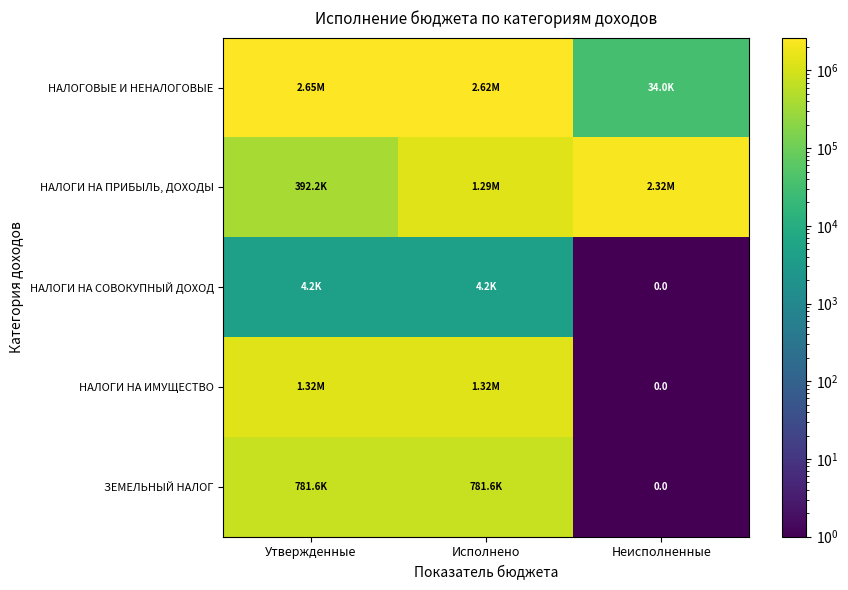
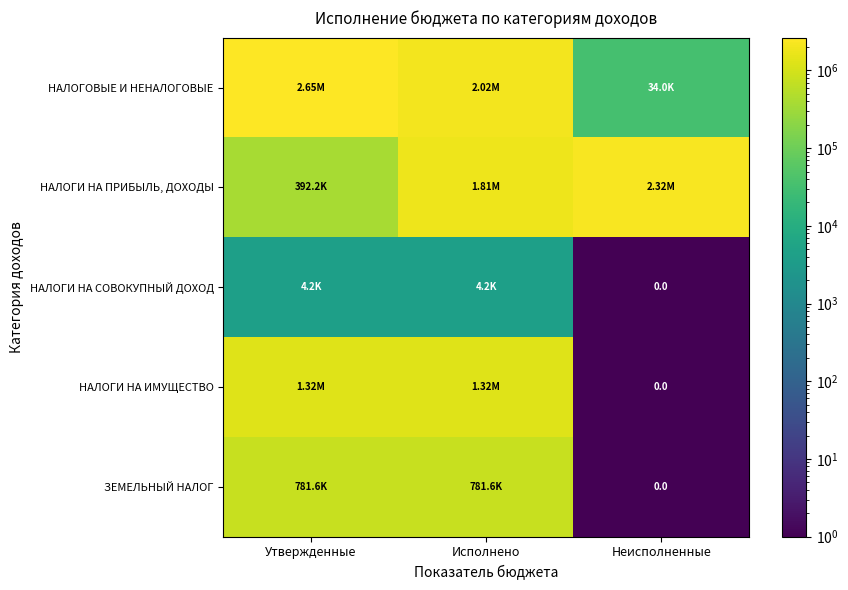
НАЛОГОВЫЕ И НЕНАЛОГОВЫЕ, Исполнено: 2.62M -> 2.02M
НАЛОГИ НА ПРИБЫЛЬ, ДОХОДЫ, Исполнено: 1.29M -> 1.81M
